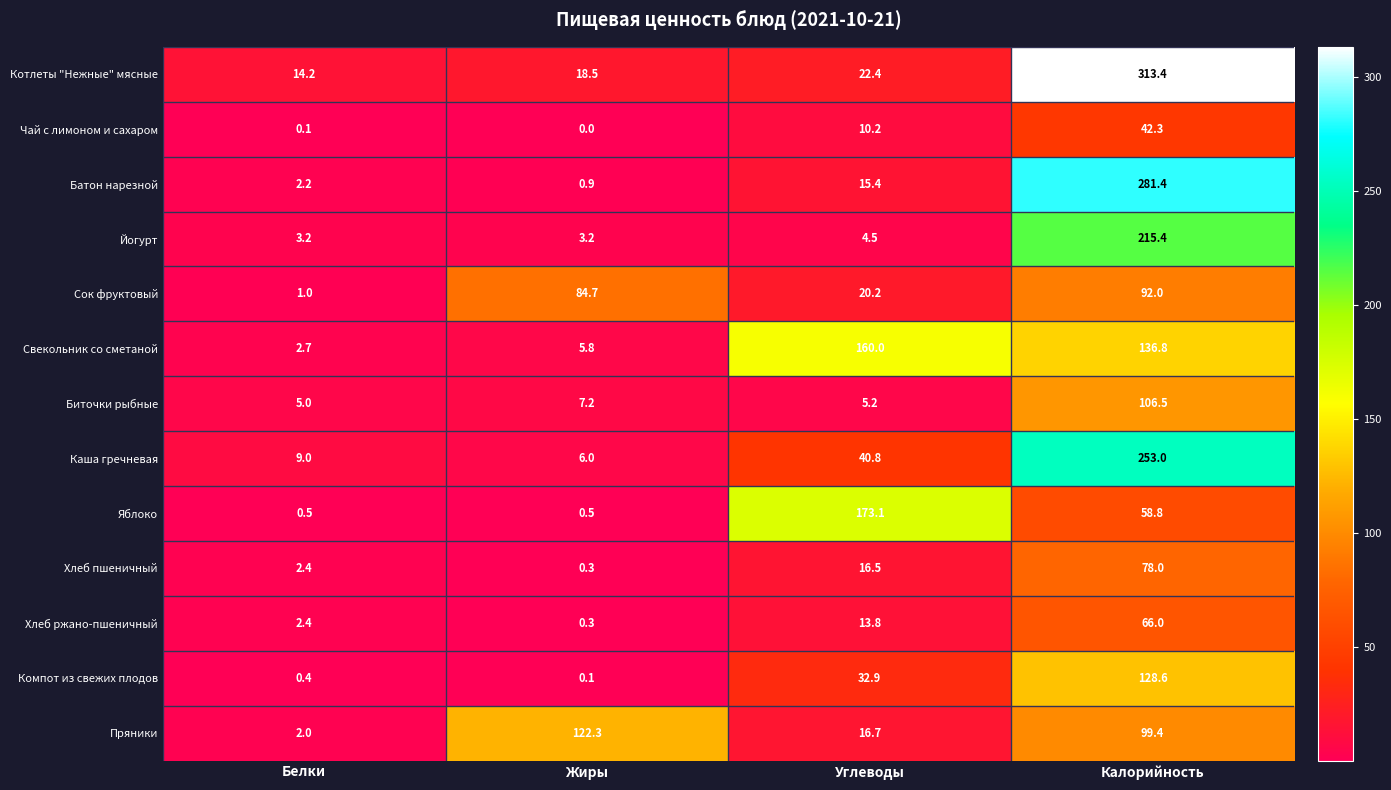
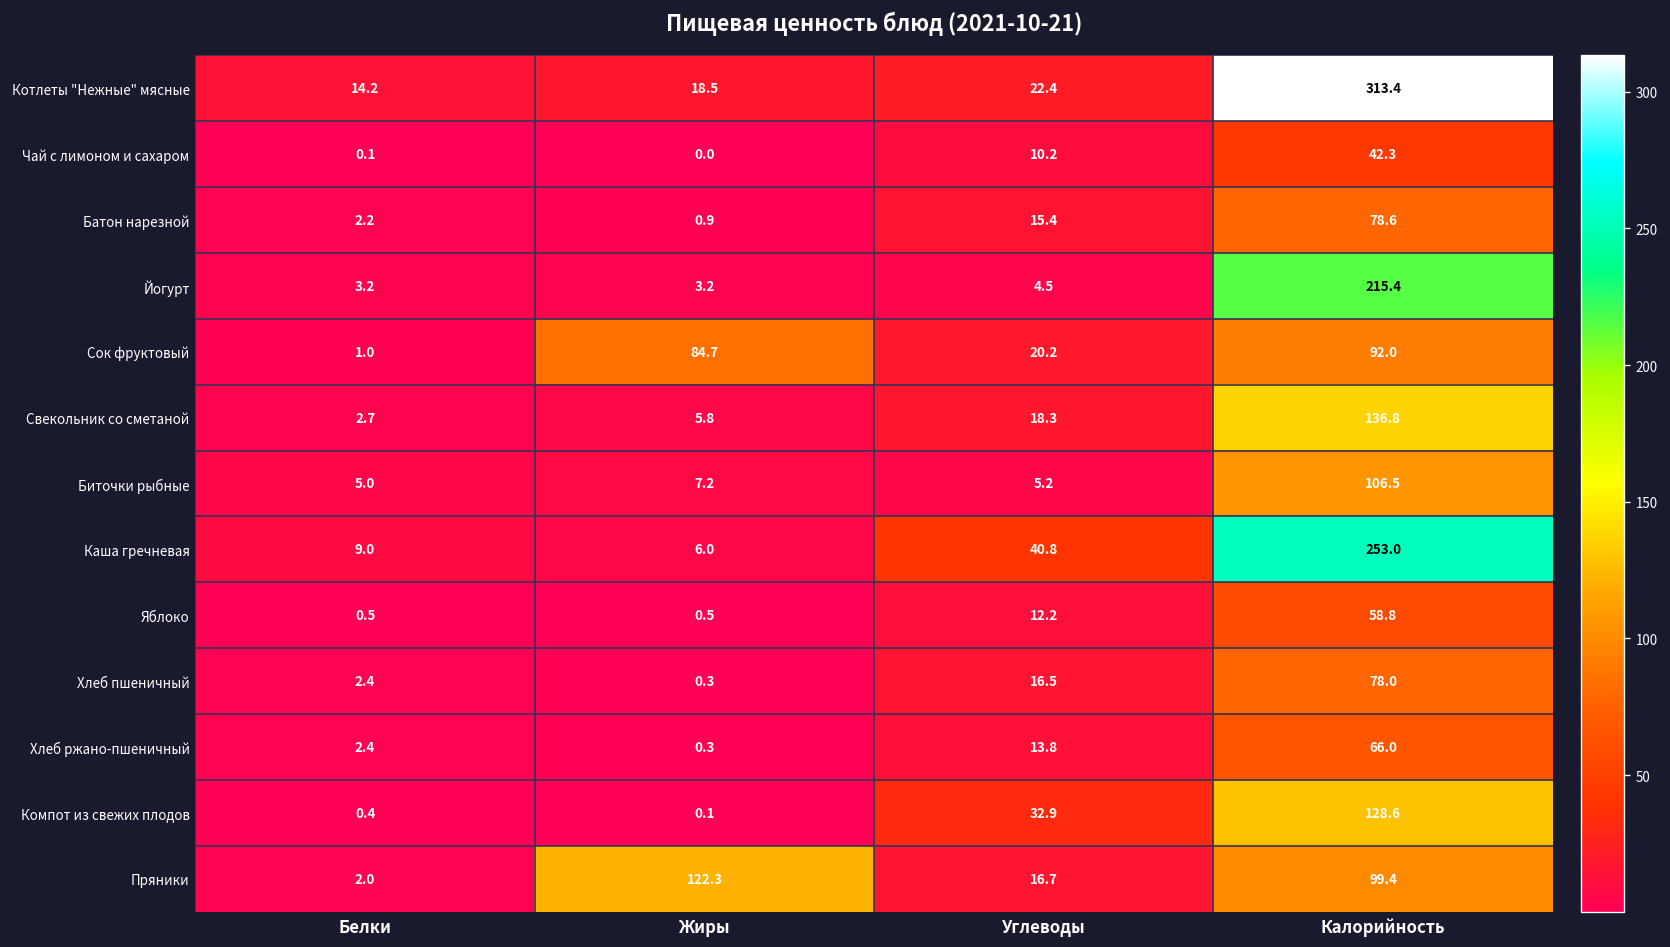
Батон нарезной, Калорийность: 281.4 -> 78.6
Свекольник со сметаной, Углеводы: 160.0 -> 18.3
Яблоко, Углеводы: 173.1 -> 12.2
